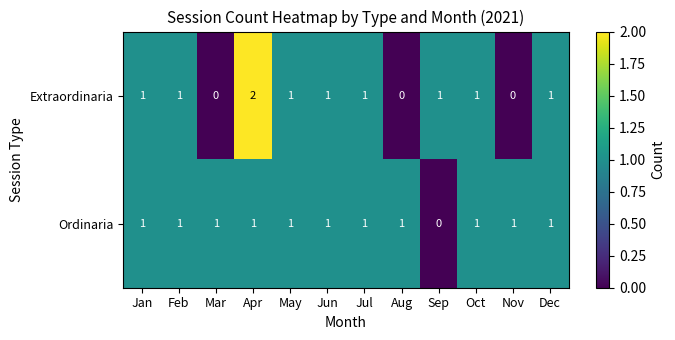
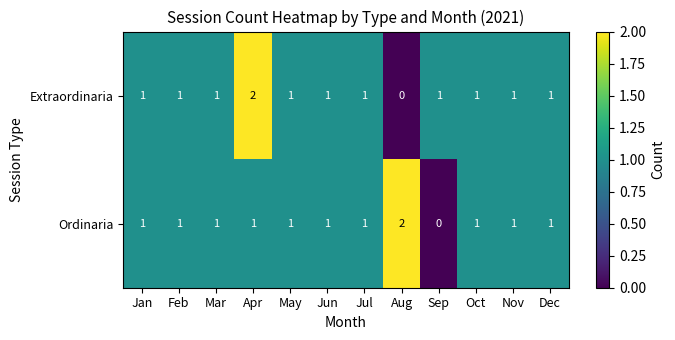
Extraordinaria, Mar: 0 -> 1
Extraordinaria, Nov: 0 -> 1
Ordinaria, Aug: 1 -> 2
